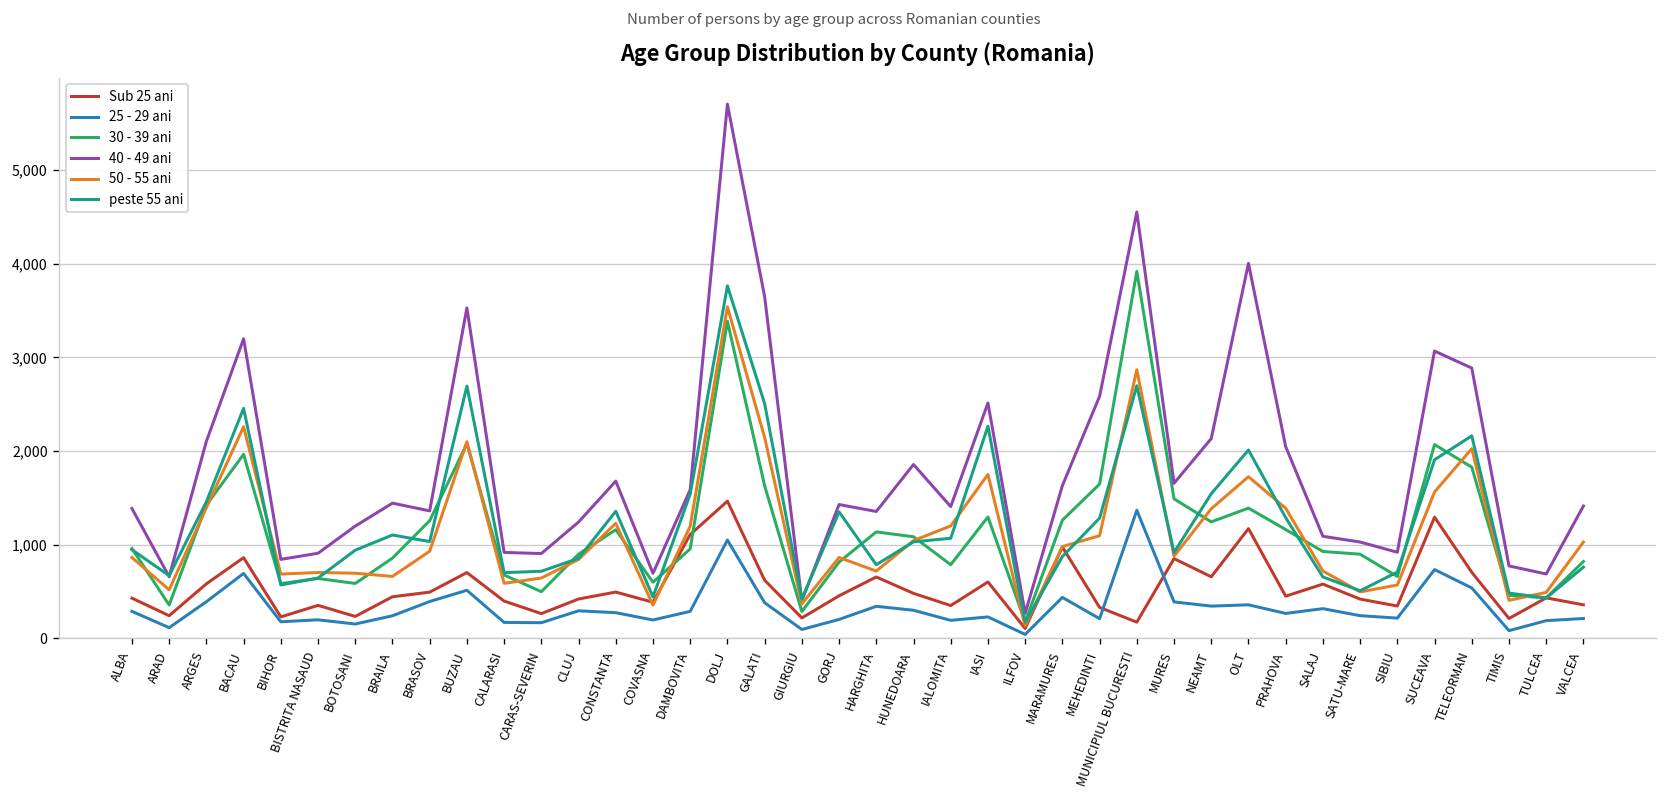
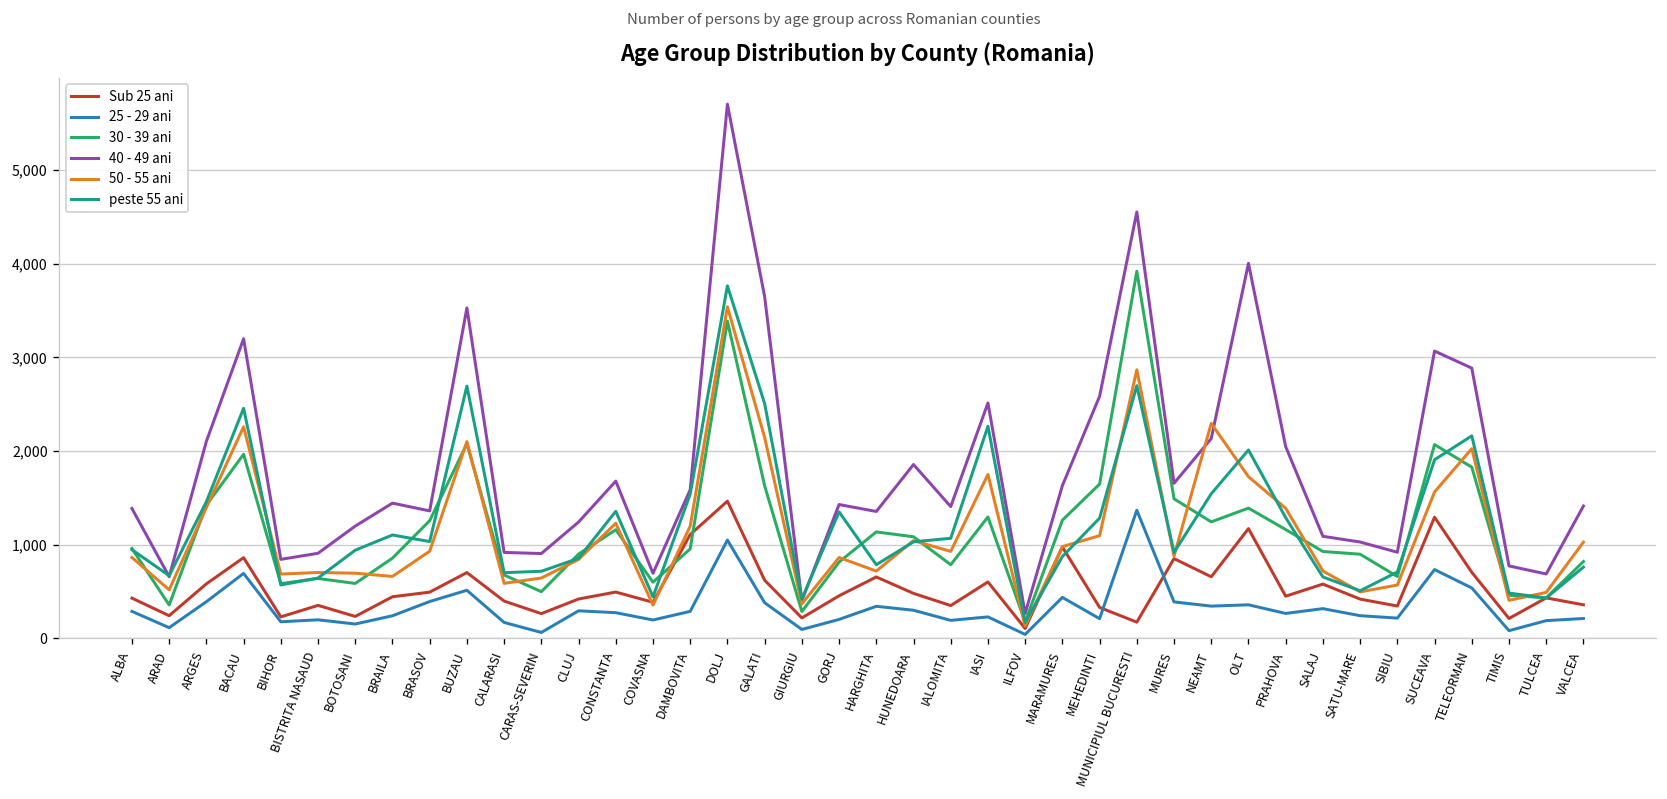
25 - 29 ani, CARAS-SEVERIN: 200 -> 100
50 - 55 ani, IALOMITA: 1,200 -> 900
50 - 55 ani, NEAMT: 1,400 -> 2,300
